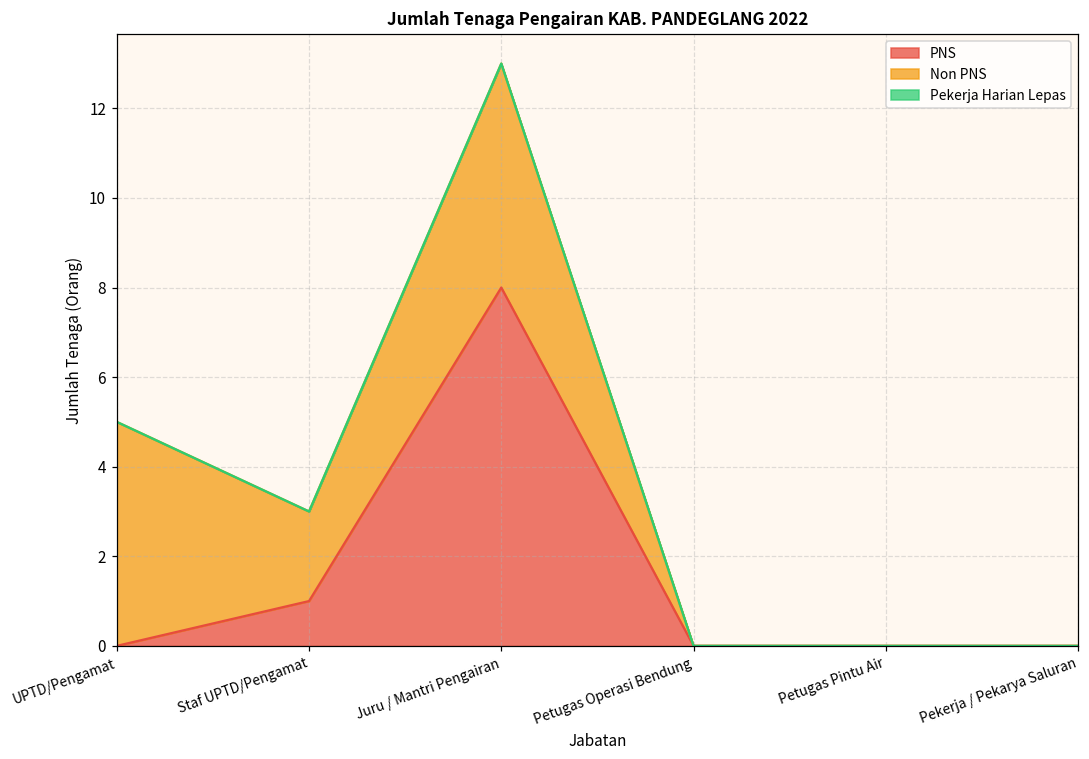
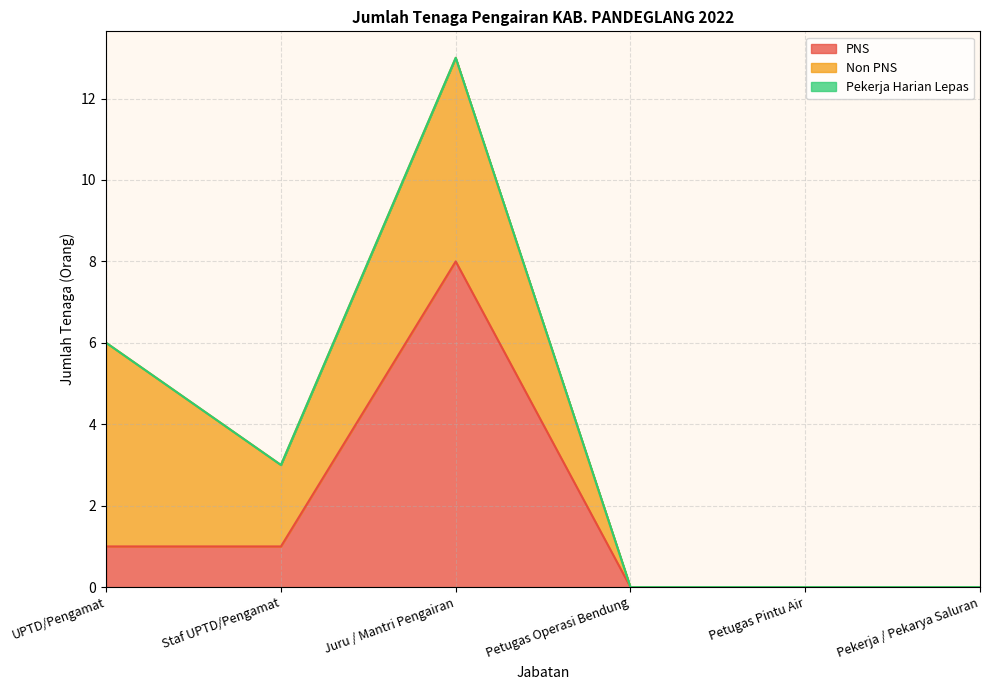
PNS, UPTD/Pengamat: 0 -> 1
